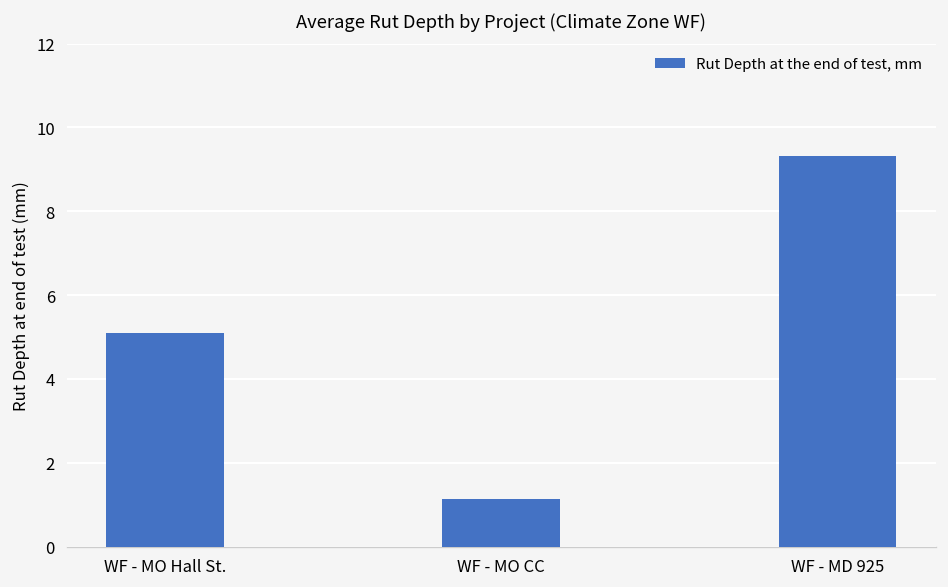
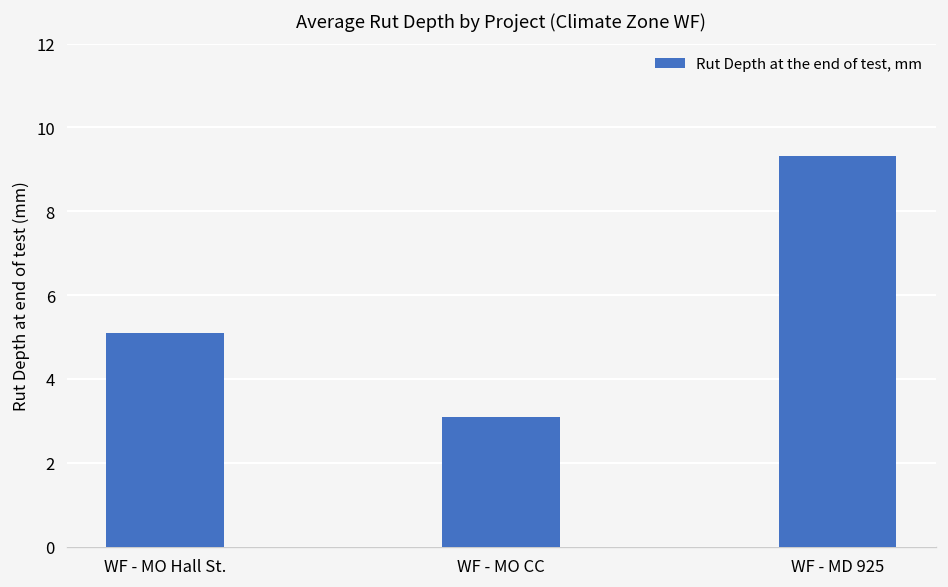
WF - MO CC: 1.1 -> 3.1
